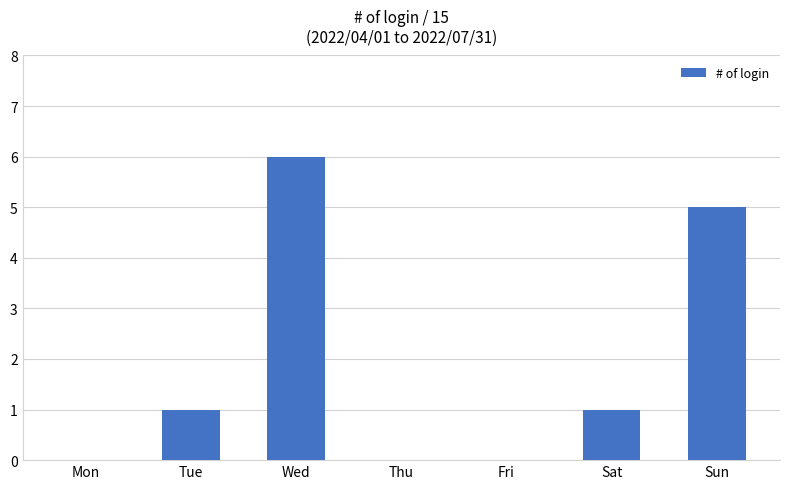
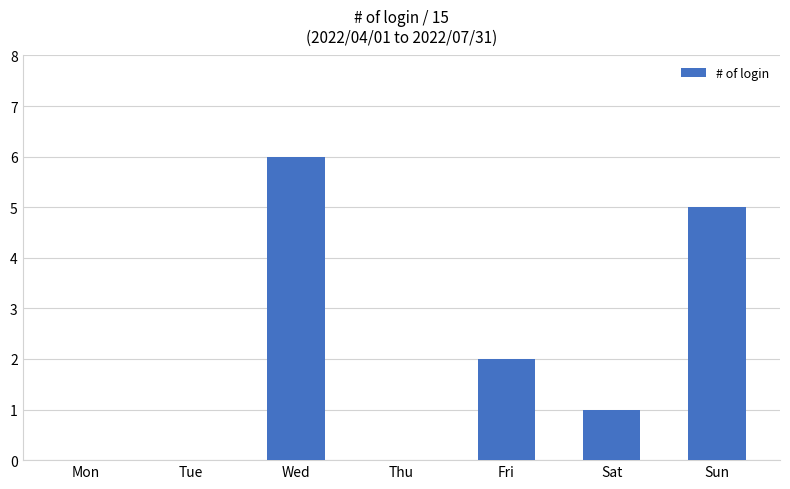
Tue: 1 -> 0
Fri: 0 -> 2
